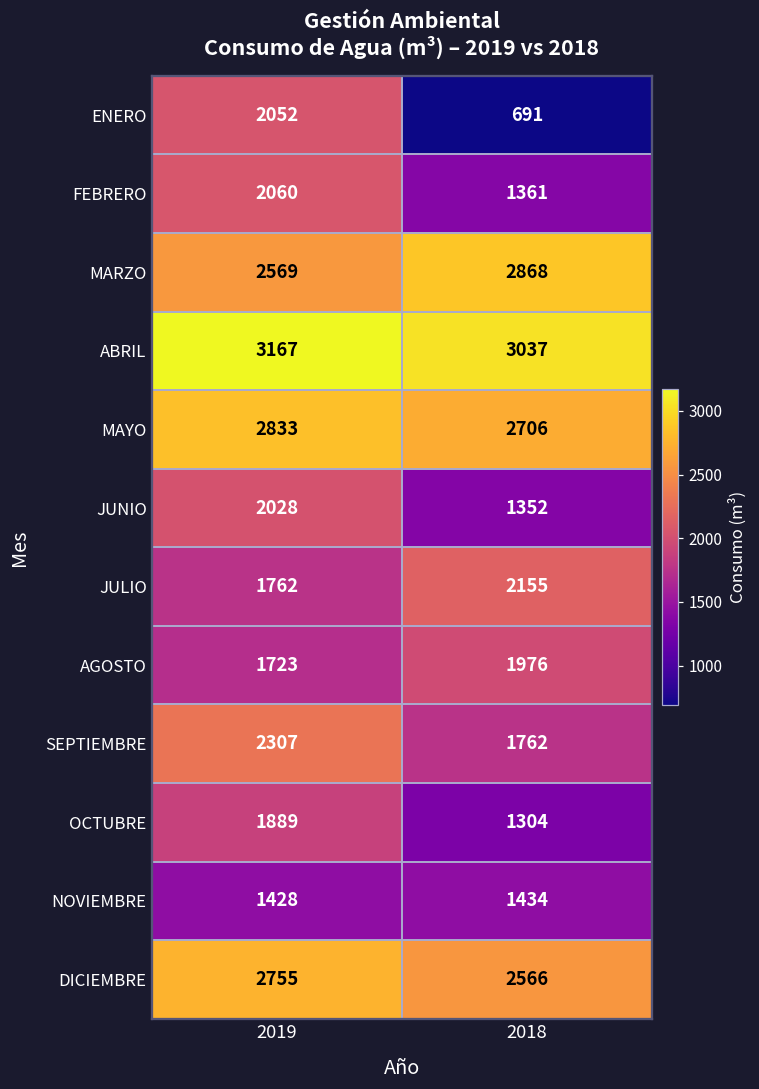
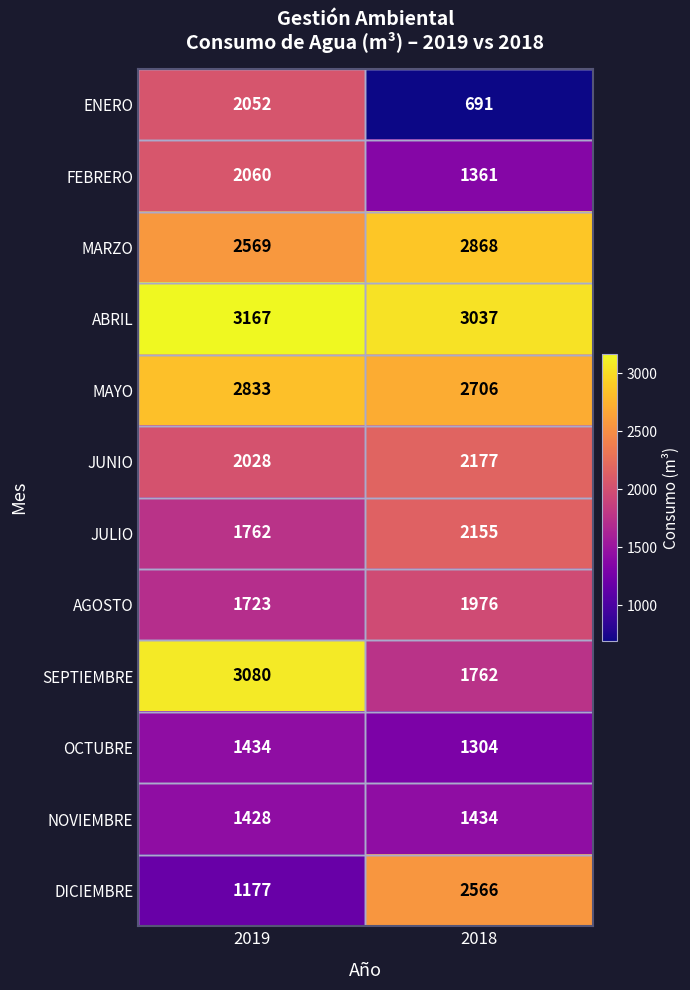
JUNIO, 2018: 1352 -> 2177
SEPTIEMBRE, 2019: 2307 -> 3080
OCTUBRE, 2019: 1889 -> 1434
DICIEMBRE, 2019: 2755 -> 1177
